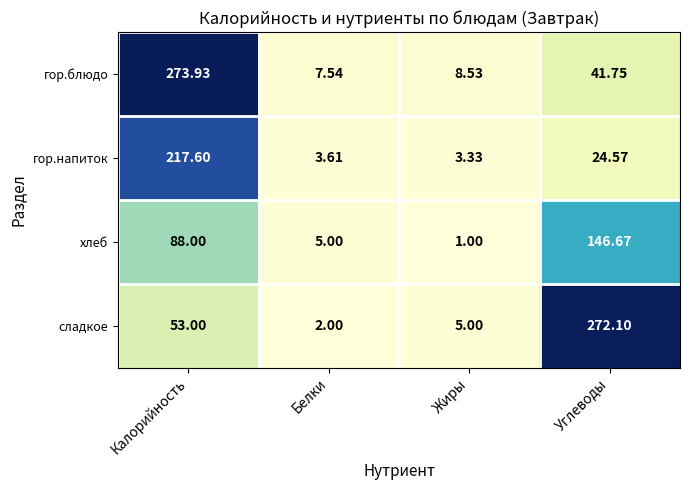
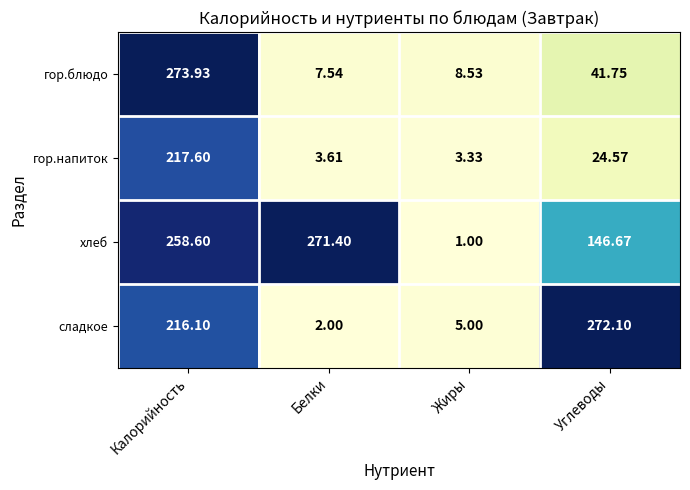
хлеб, Калорийность: 88.00 -> 258.60
хлеб, Белки: 5.00 -> 271.40
сладкое, Калорийность: 53.00 -> 216.10
